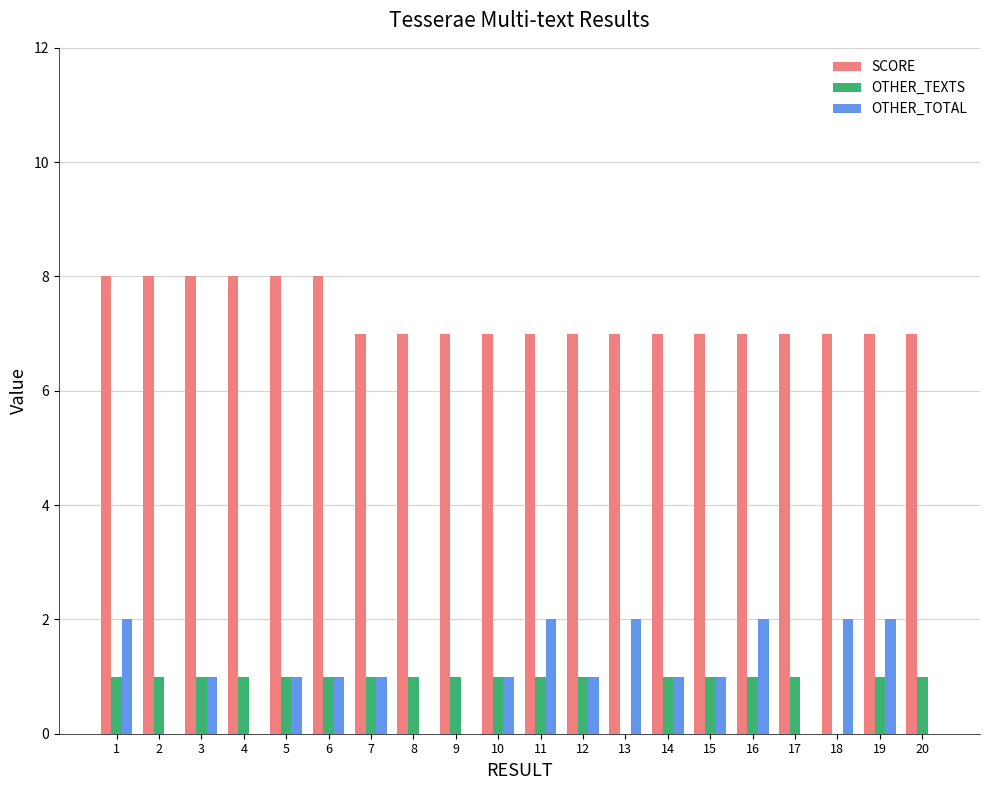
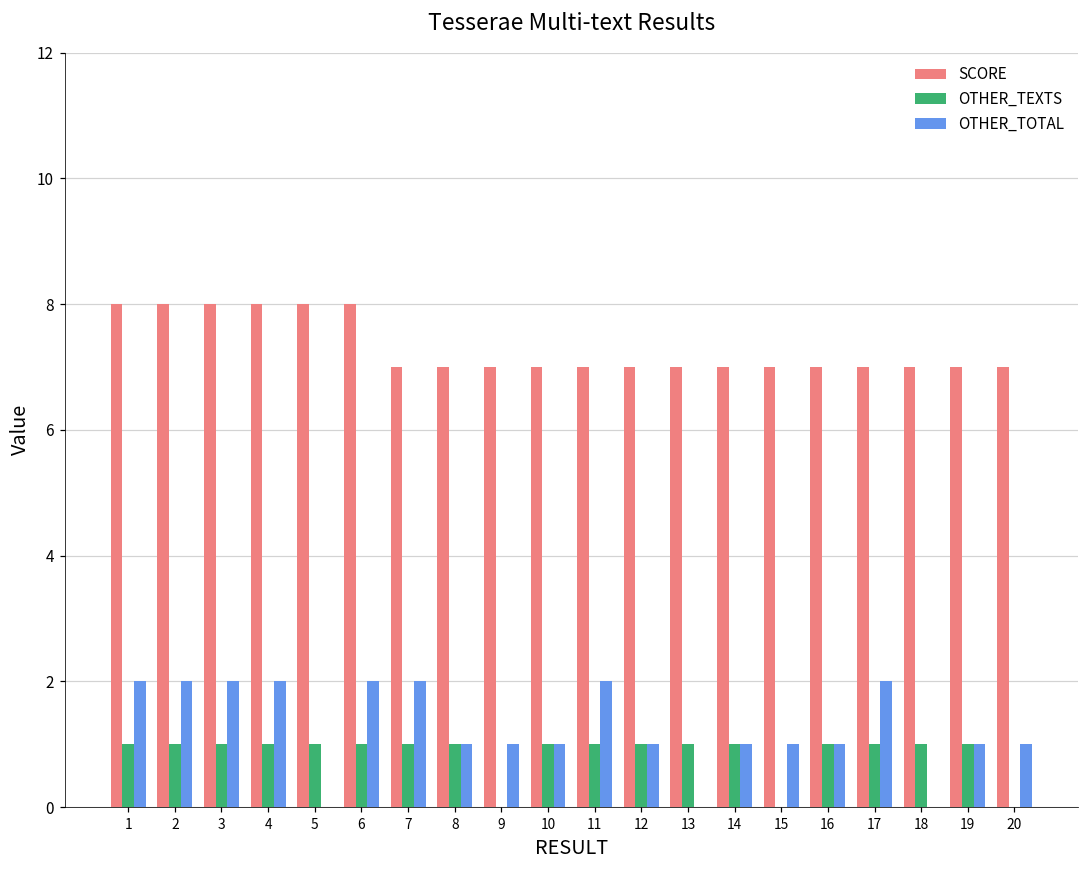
OTHER_TOTAL, 2: 0 -> 2
OTHER_TOTAL, 3: 1 -> 2
OTHER_TOTAL, 4: 0 -> 2
OTHER_TOTAL, 5: 1 -> 0
OTHER_TOTAL, 6: 1 -> 2
OTHER_TOTAL, 7: 1 -> 2
OTHER_TOTAL, 8: 0 -> 1
OTHER_TEXTS, 9: 1 -> 0
OTHER_TOTAL, 9: 0 -> 1
OTHER_TEXTS, 13: 0 -> 1
OTHER_TOTAL, 13: 2 -> 0
OTHER_TEXTS, 15: 1 -> 0
OTHER_TOTAL, 16: 2 -> 1
OTHER_TOTAL, 17: 0 -> 2
OTHER_TEXTS, 18: 0 -> 1
OTHER_TOTAL, 18: 2 -> 0
OTHER_TOTAL, 19: 2 -> 1
OTHER_TEXTS, 20: 1 -> 0
OTHER_TOTAL, 20: 0 -> 1
